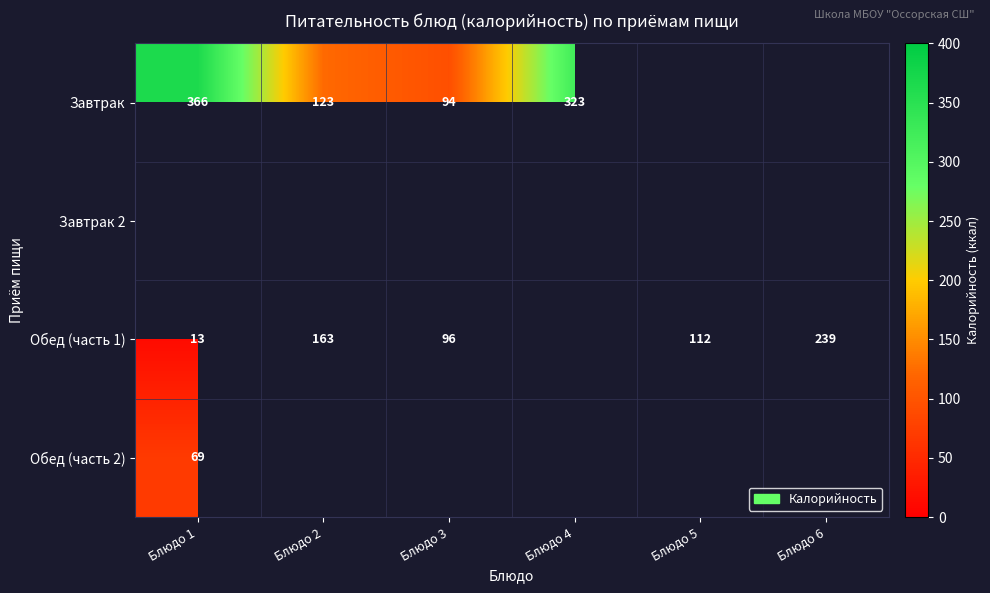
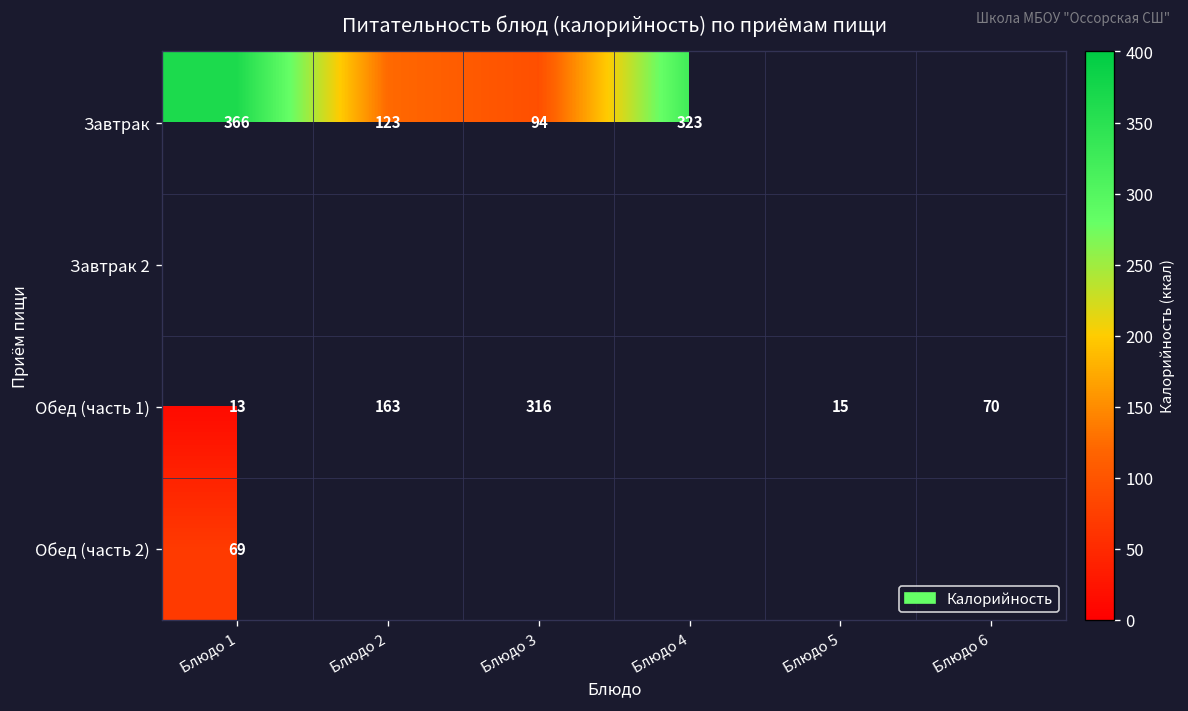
Обед (часть 1), Блюдо 3: 96 -> 316
Обед (часть 1), Блюдо 5: 112 -> 15
Обед (часть 1), Блюдо 6: 239 -> 70
